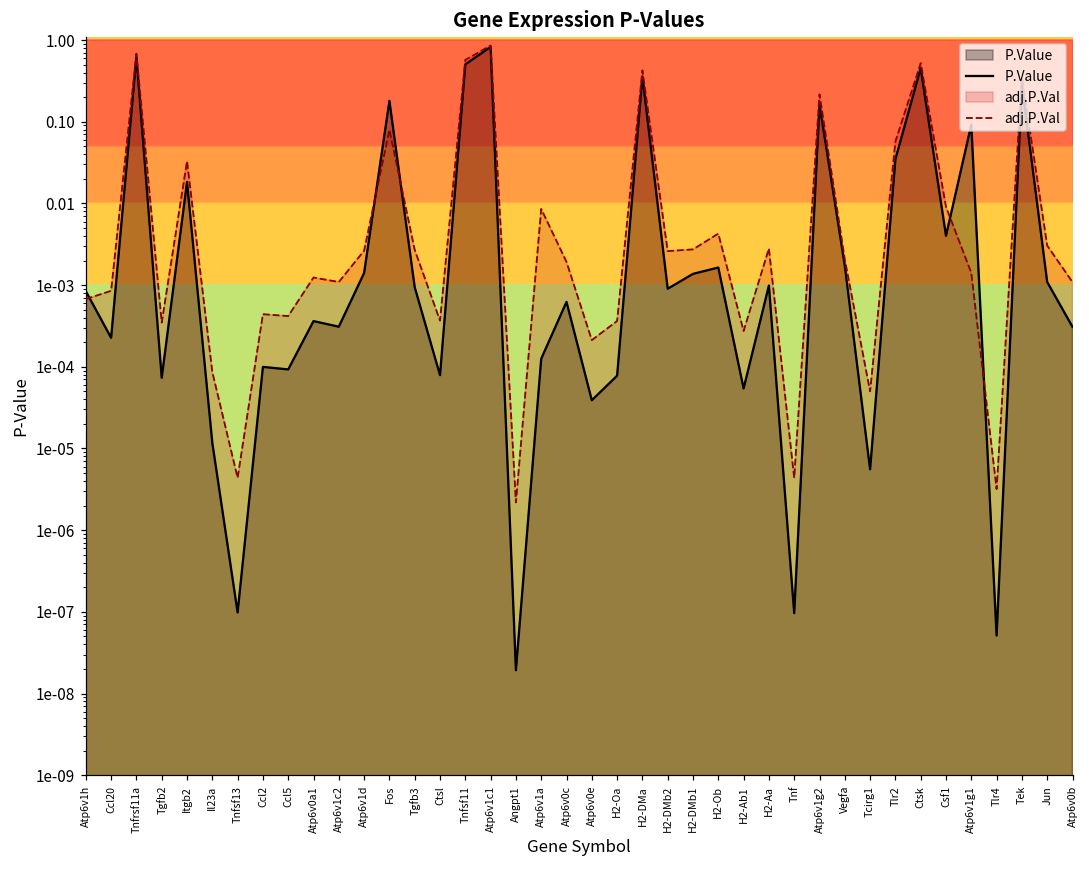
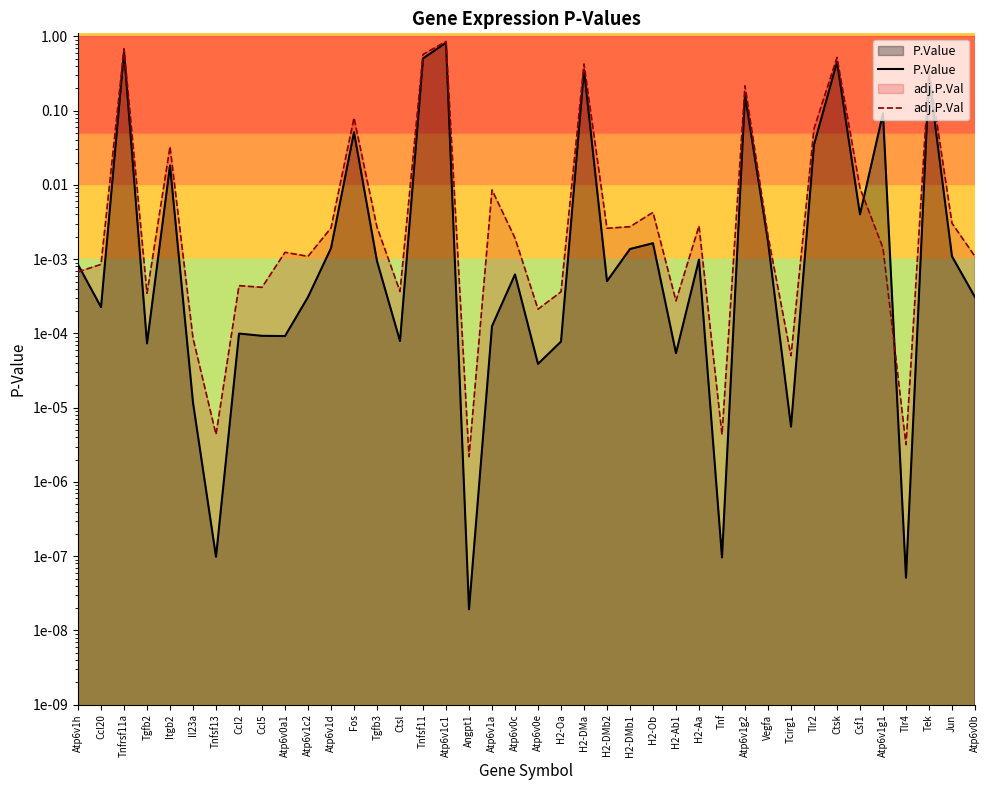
P.Value, Atp6v0a1: 0.0004 -> 0.00009
P.Value, Fos: 0.18 -> 0.05
P.Value, H2-DMb2: 0.0009 -> 0.0005
